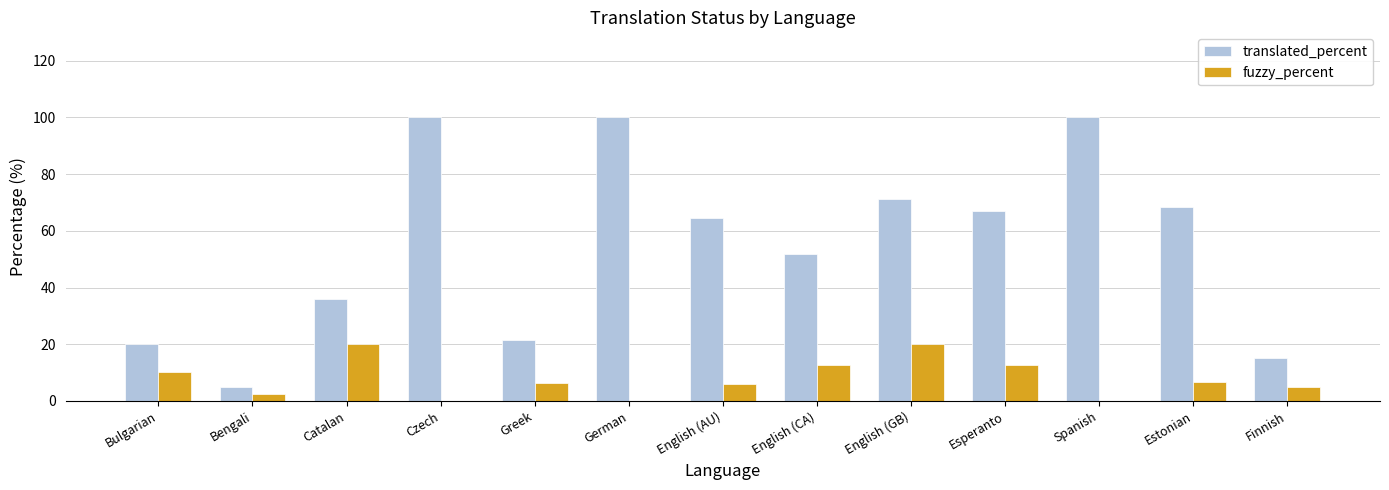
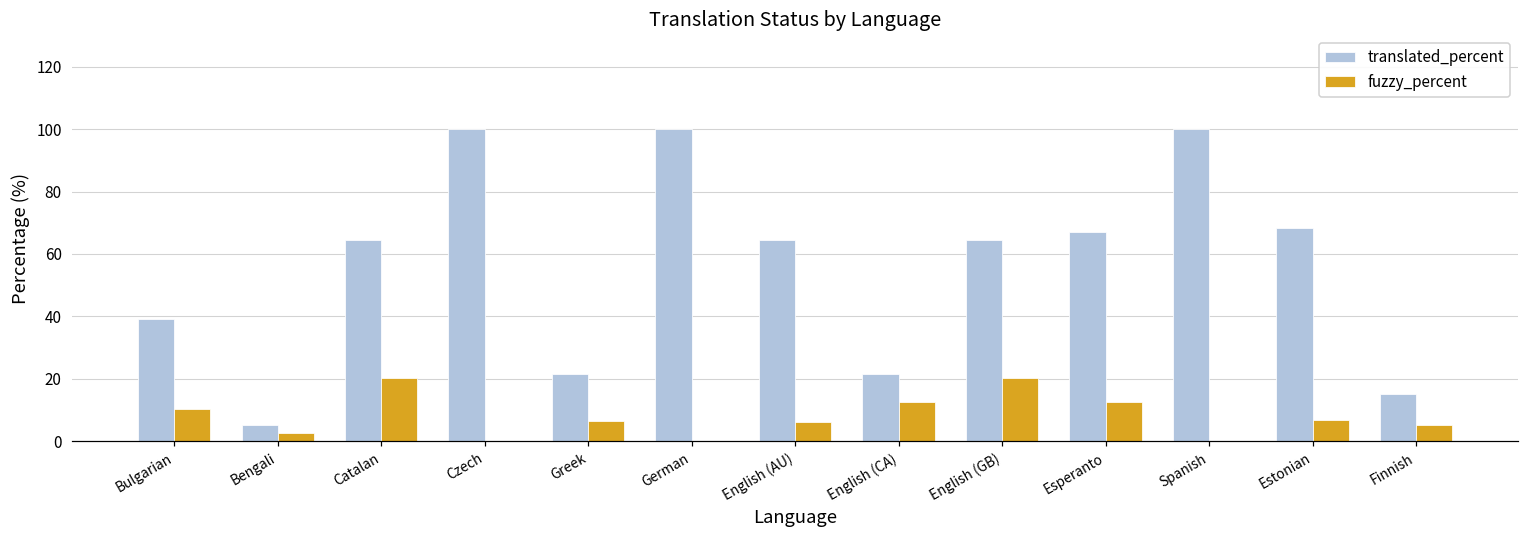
translated_percent, Bulgarian: 20 -> 39
translated_percent, Catalan: 36 -> 65
translated_percent, English (CA): 52 -> 22
translated_percent, English (GB): 71 -> 65
